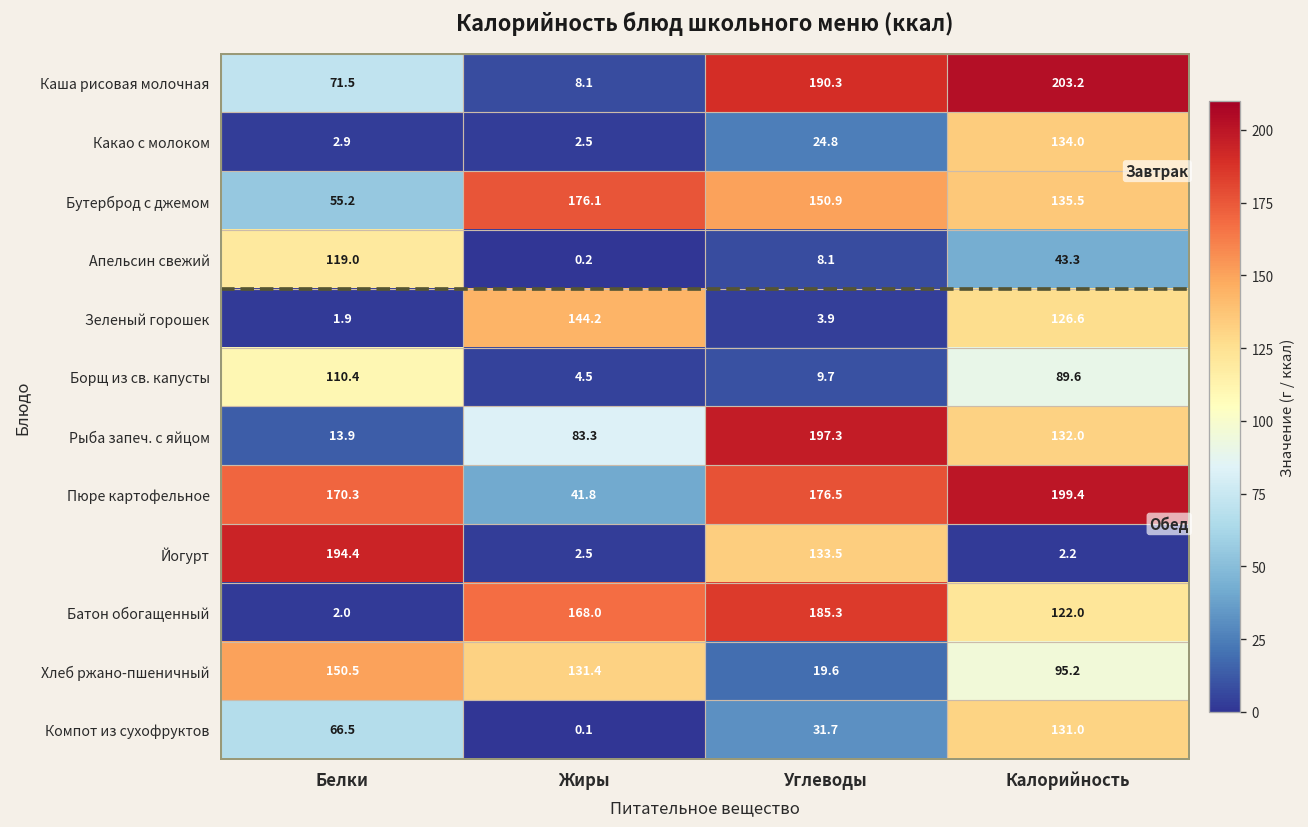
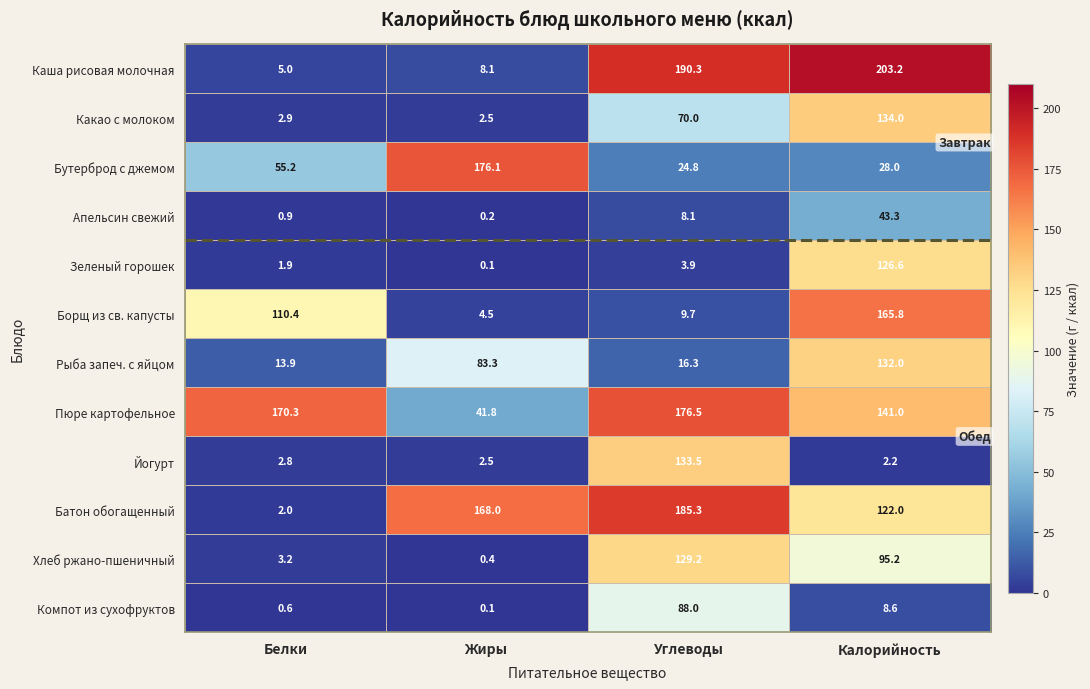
Каша рисовая молочная, Белки: 71.5 -> 5.0
Какао с молоком, Углеводы: 24.8 -> 70.0
Бутерброд с джемом, Углеводы: 150.9 -> 24.8
Бутерброд с джемом, Калорийность: 135.5 -> 28.0
Апельсин свежий, Белки: 119.0 -> 0.9
Зеленый горошек, Жиры: 144.2 -> 0.1
Борщ из св. капусты, Калорийность: 89.6 -> 165.8
Рыба запеч. с яйцом, Углеводы: 197.3 -> 16.3
Пюре картофельное, Калорийность: 199.4 -> 141.0
Йогурт, Белки: 194.4 -> 2.8
Хлеб ржано-пшеничный, Белки: 150.5 -> 3.2
Хлеб ржано-пшеничный, Жиры: 131.4 -> 0.4
Хлеб ржано-пшеничный, Углеводы: 19.6 -> 129.2
Компот из сухофруктов, Белки: 66.5 -> 0.6
Компот из сухофруктов, Углеводы: 31.7 -> 88.0
Компот из сухофруктов, Калорийность: 131.0 -> 8.6
